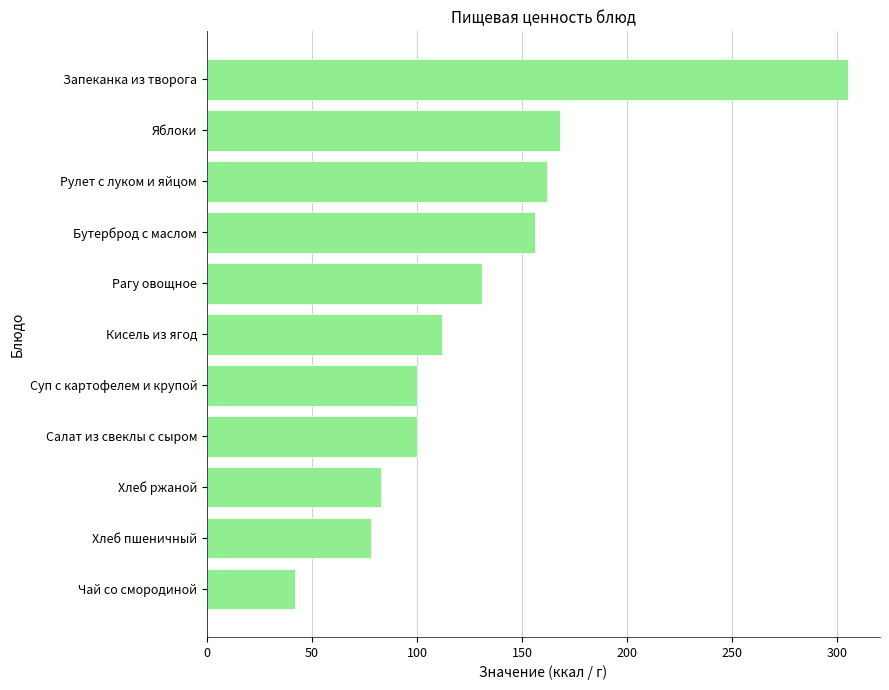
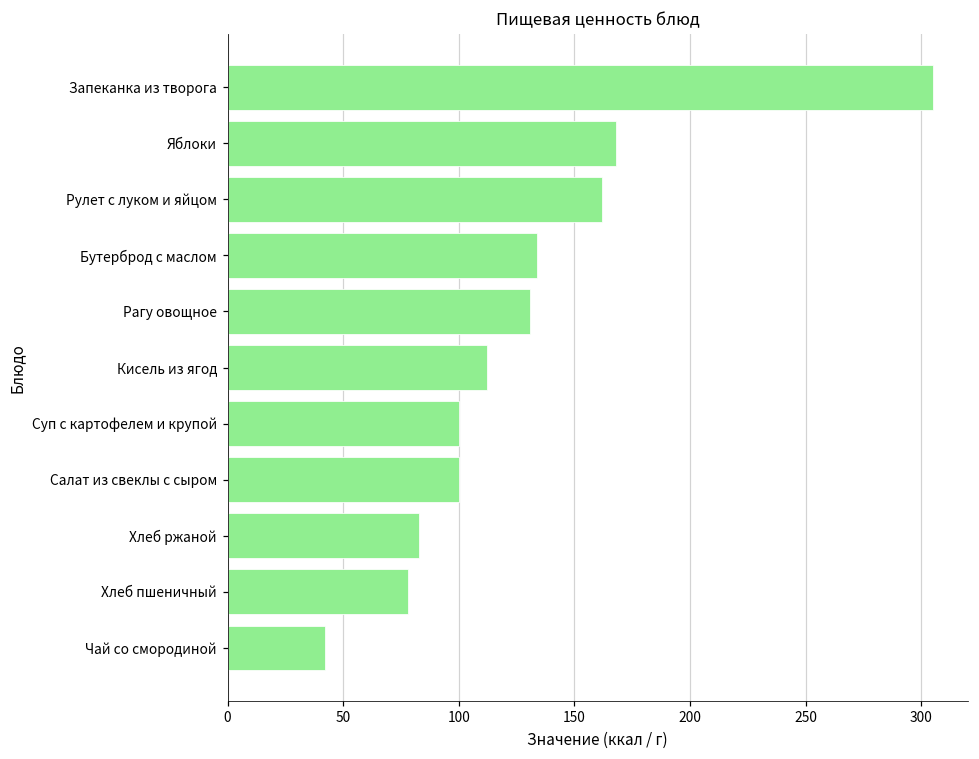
Бутерброд с маслом: 156 -> 134
